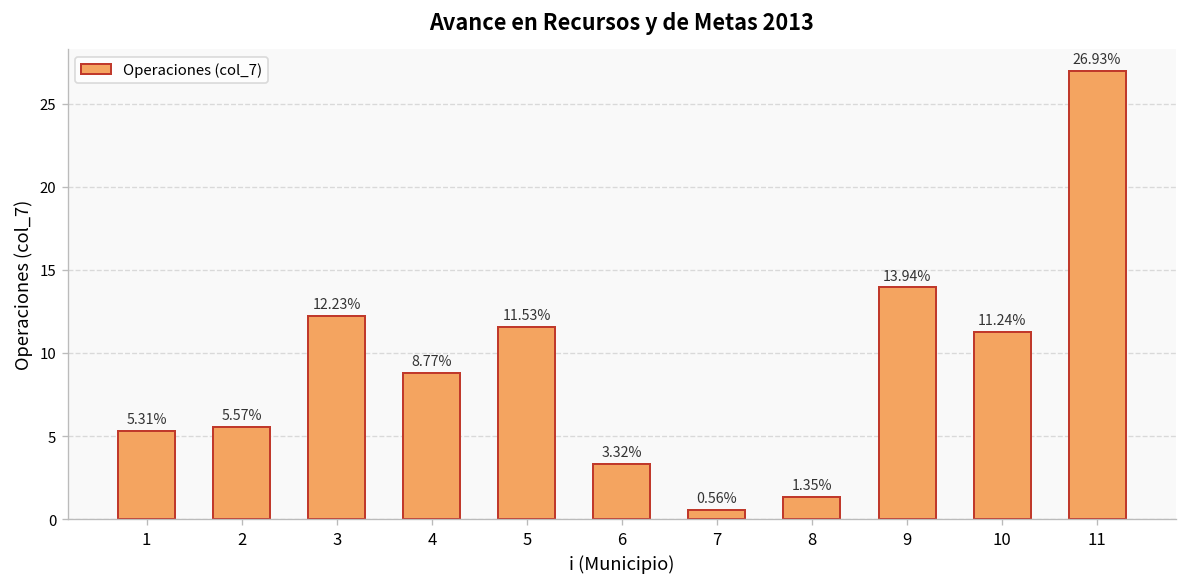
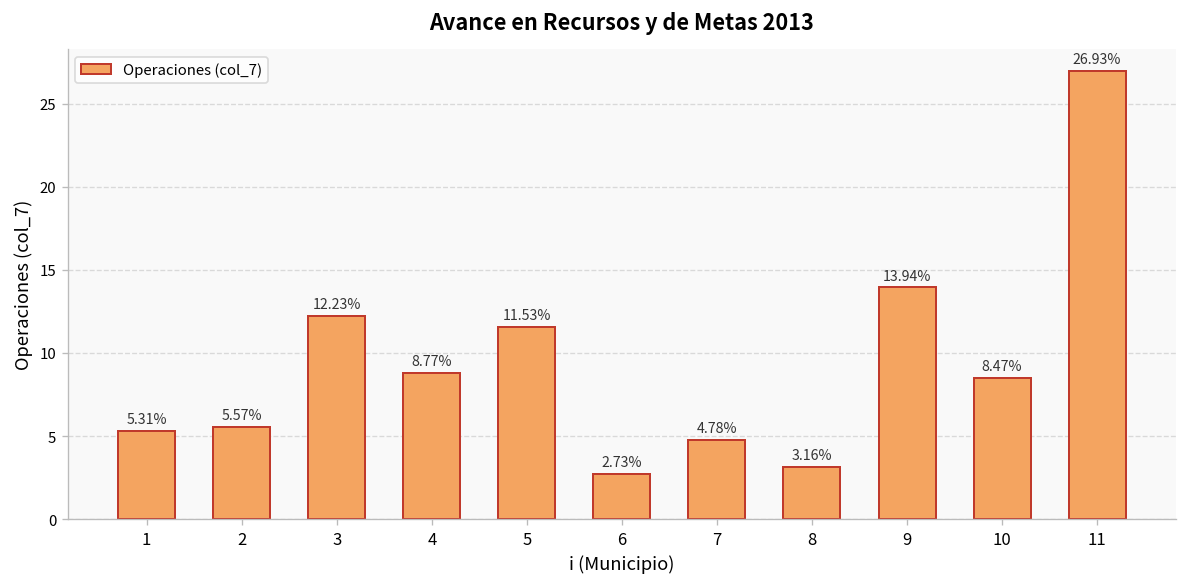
6: 3.32% -> 2.73%
7: 0.56% -> 4.78%
8: 1.35% -> 3.16%
10: 11.24% -> 8.47%
